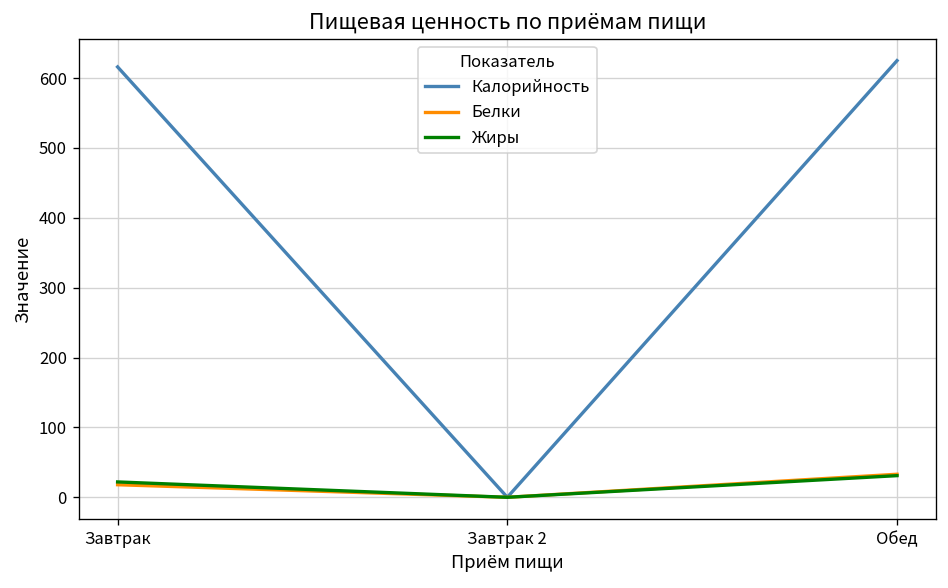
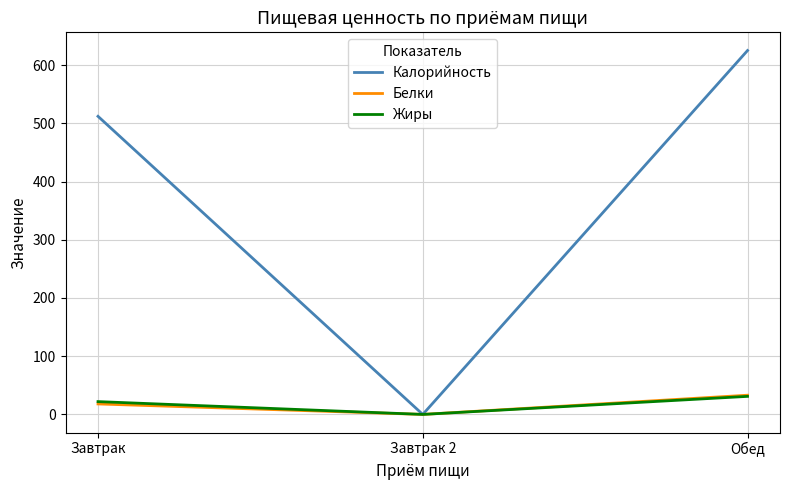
Калорийность, Завтрак: 620 -> 510
